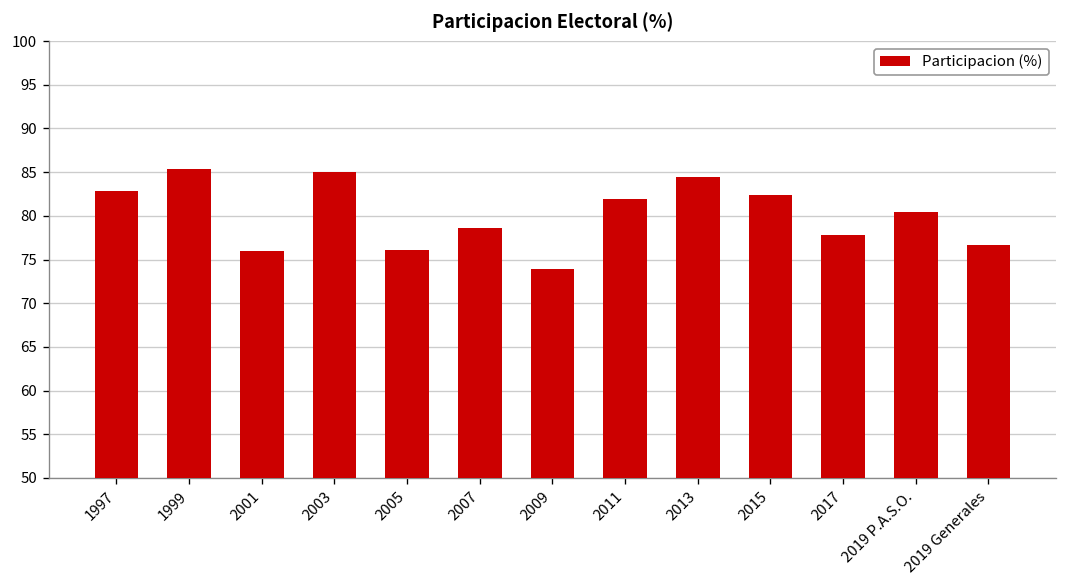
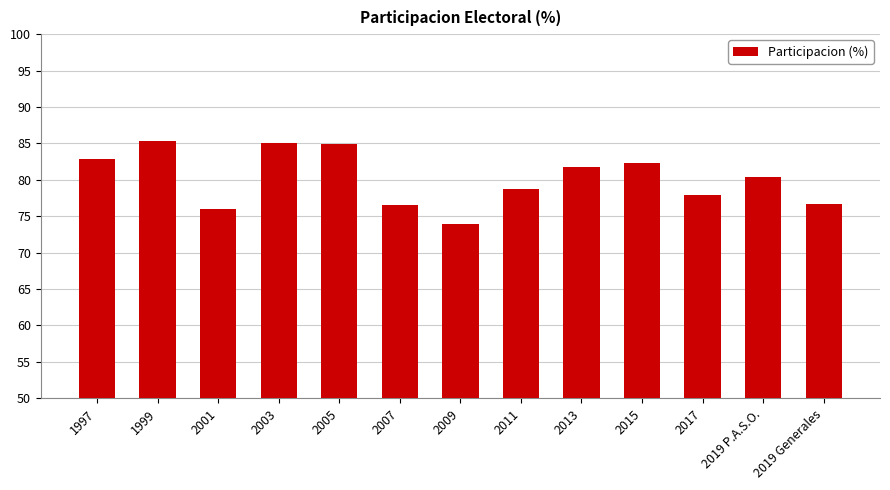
2005: 76 -> 85
2007: 79 -> 77
2011: 82 -> 79
2013: 84 -> 82
